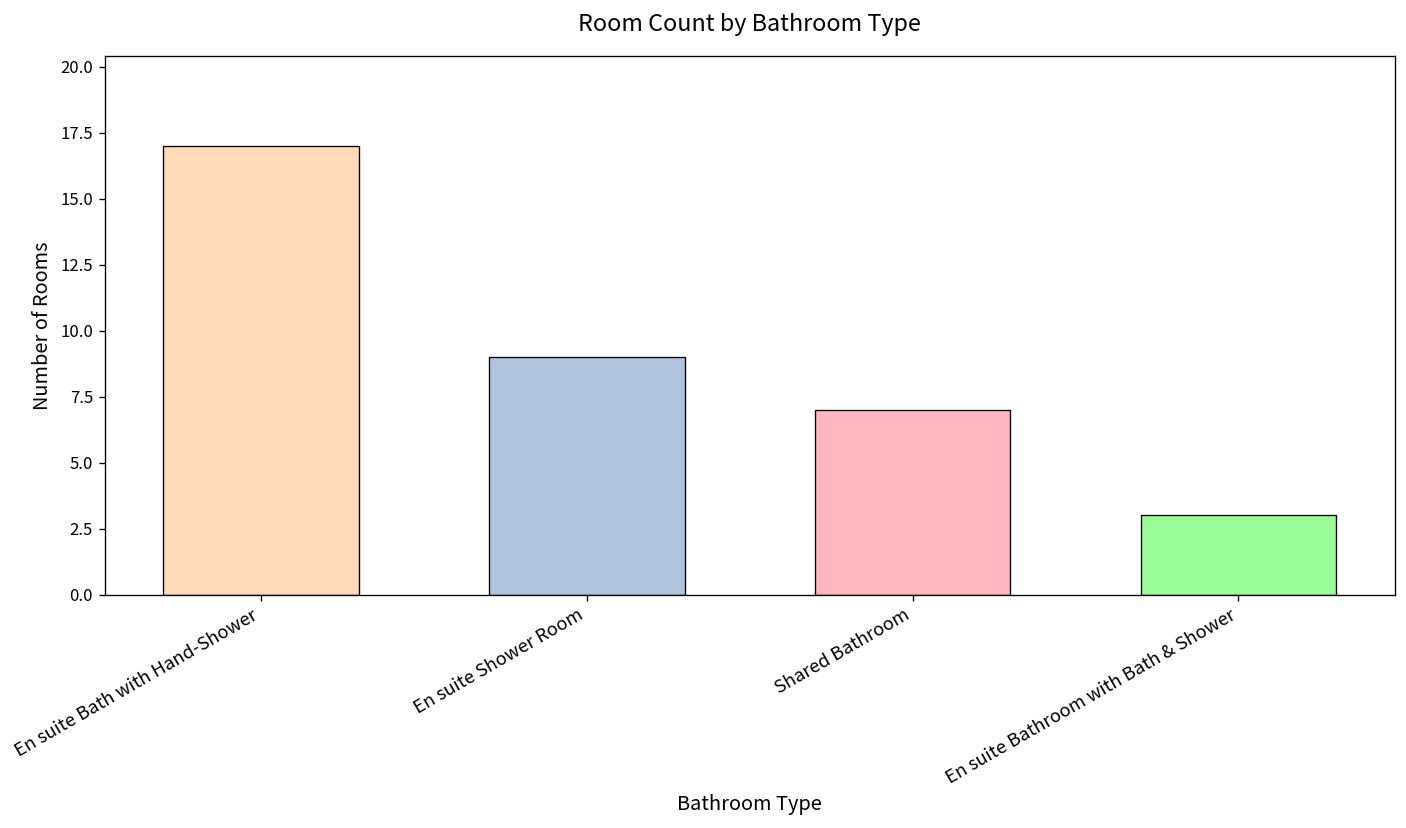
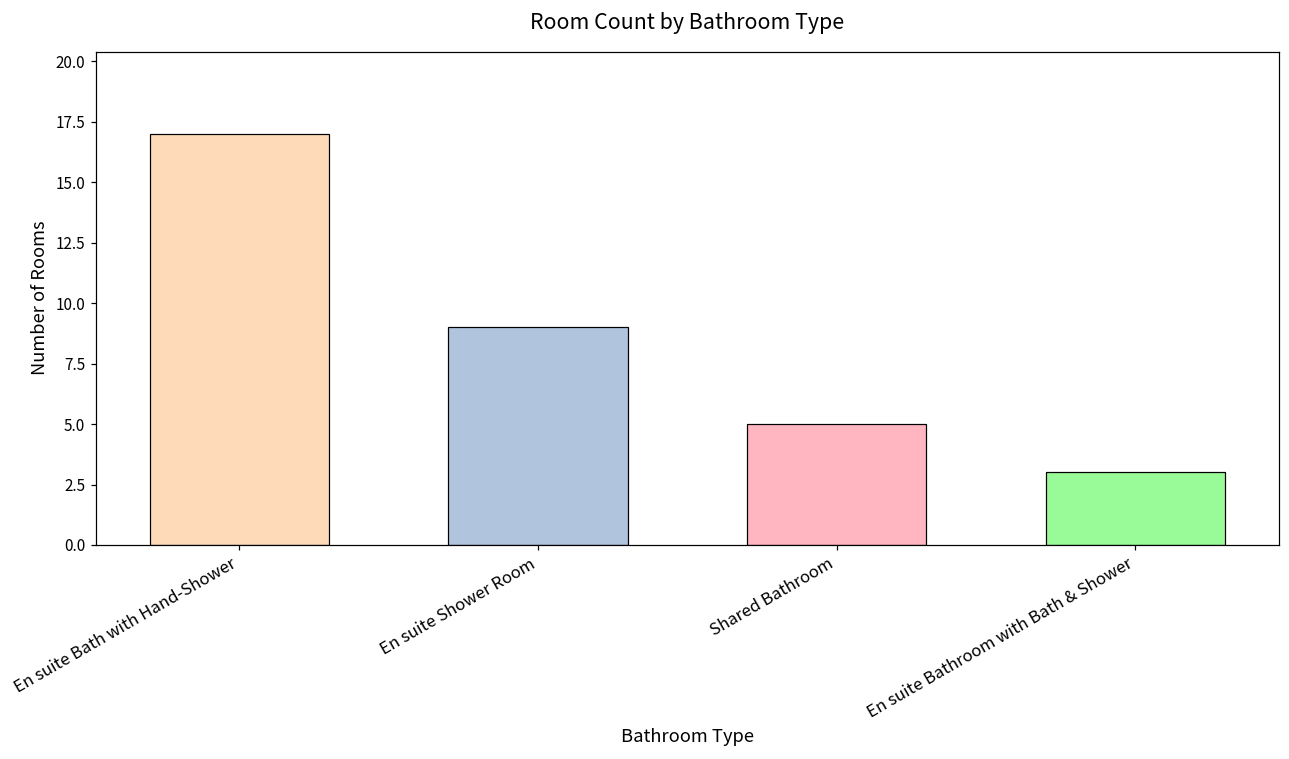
Shared Bathroom: 7 -> 5
